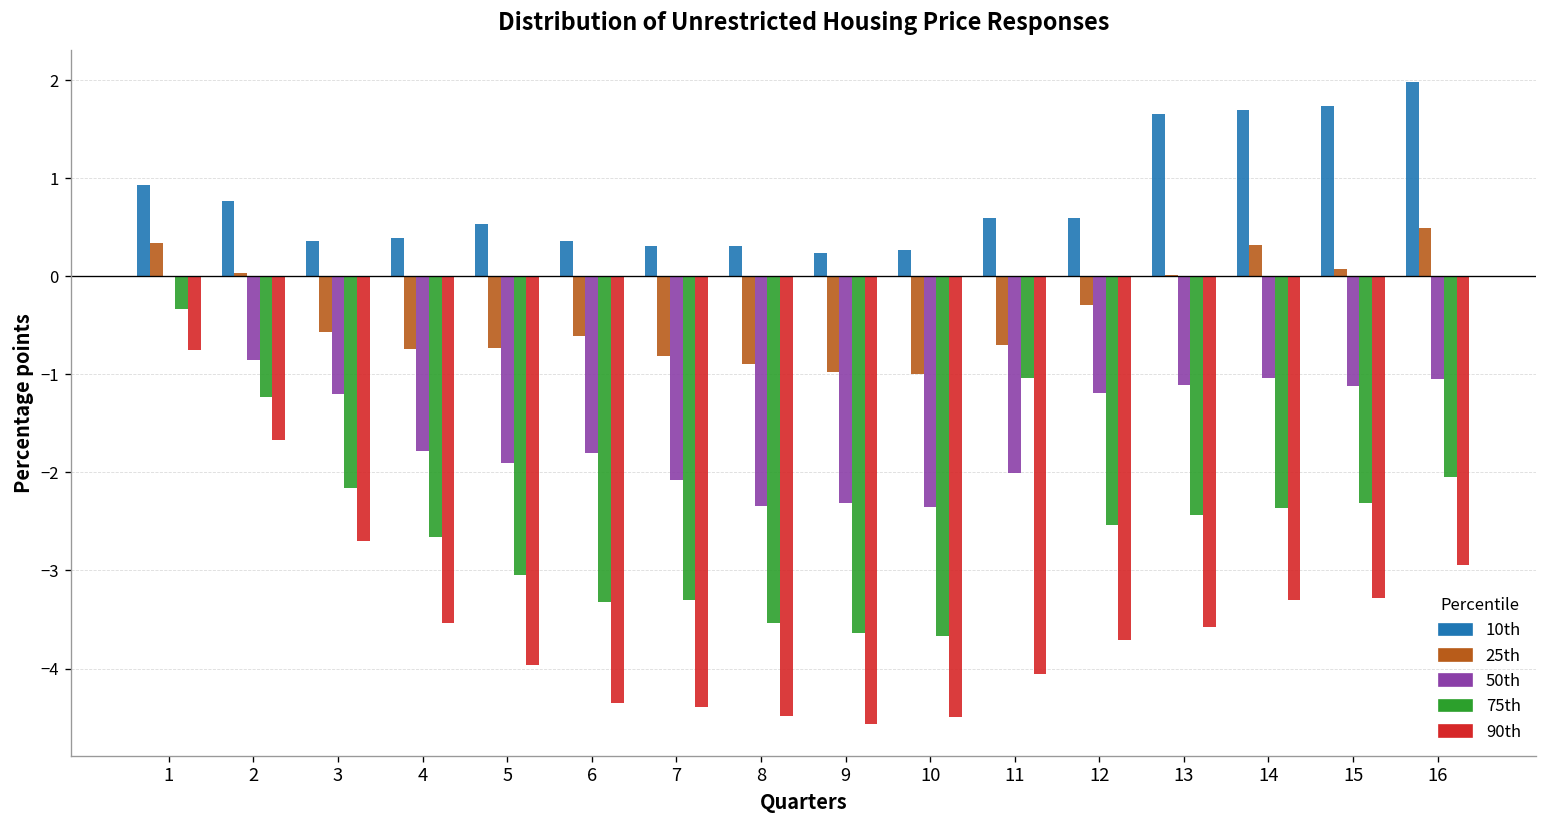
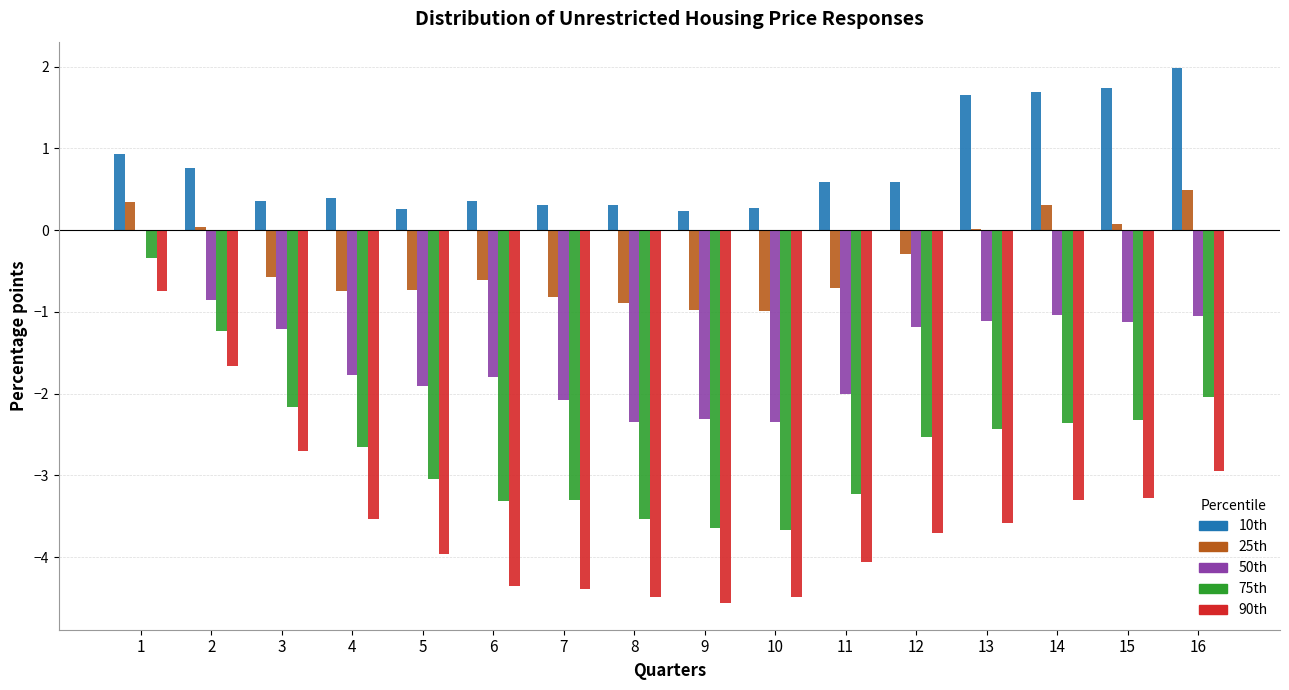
10th, 5: 0.5 -> 0.3
75th, 11: -1.0 -> -3.2
